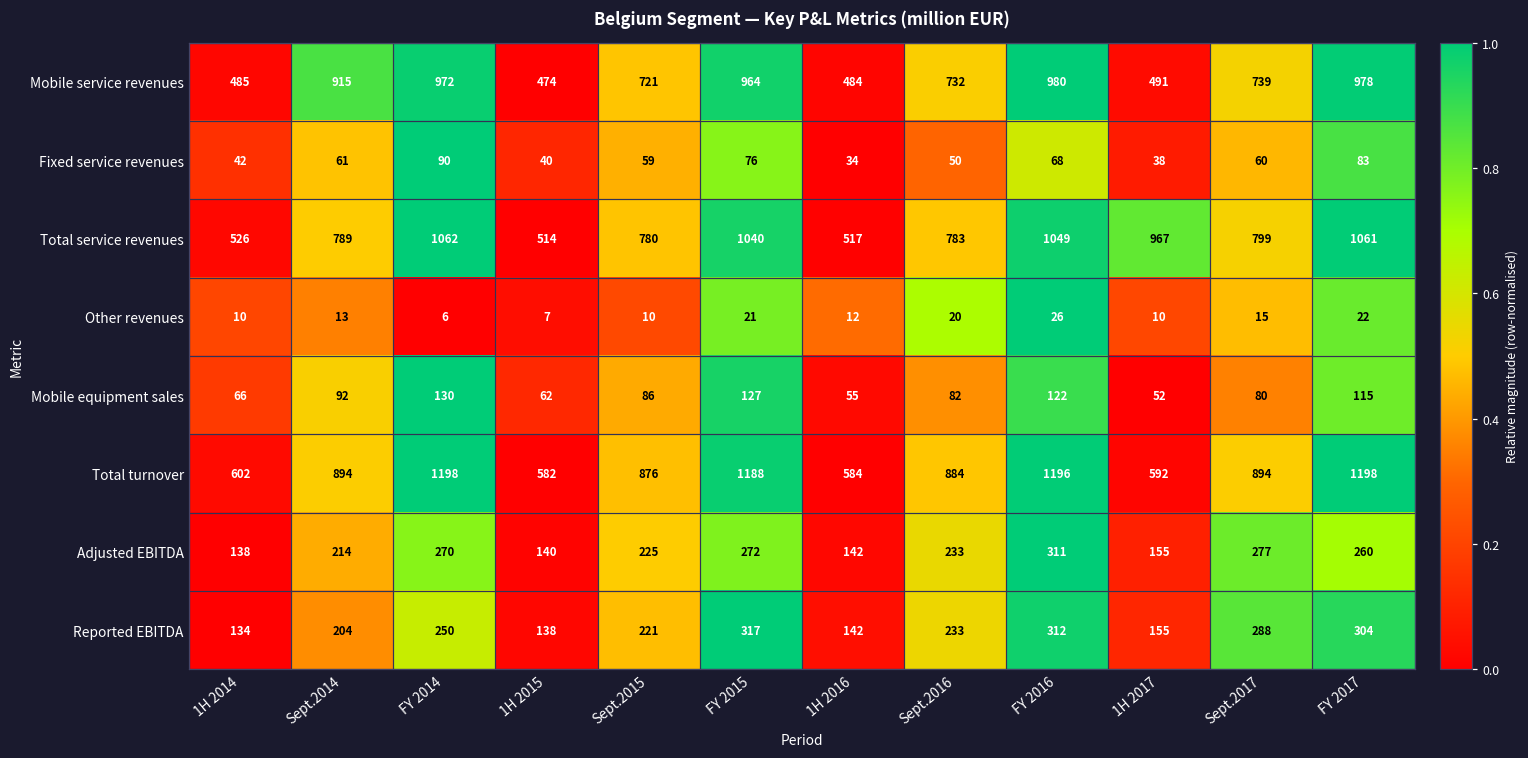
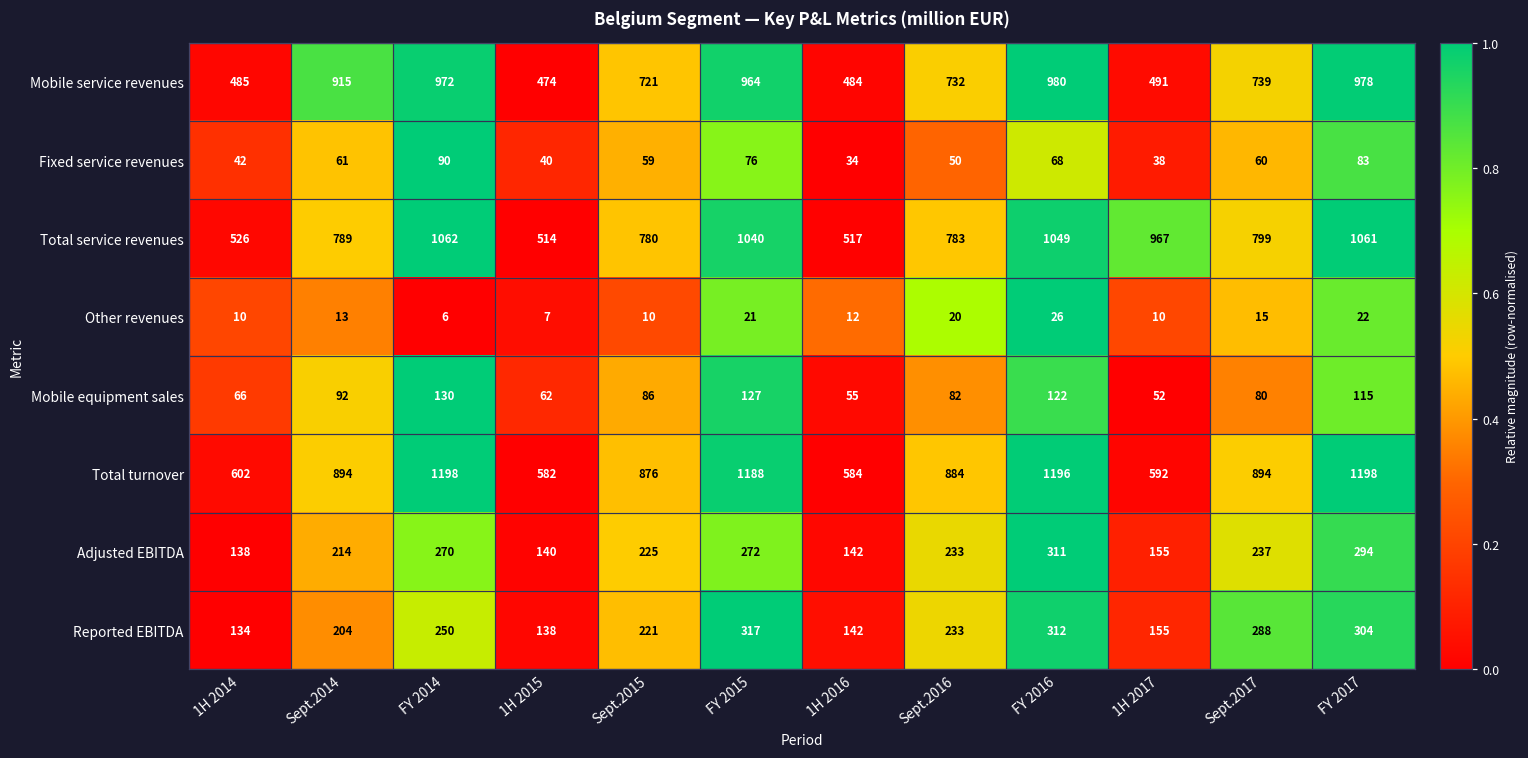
Adjusted EBITDA, Sept.2017: 277 -> 237
Adjusted EBITDA, FY 2017: 260 -> 294
